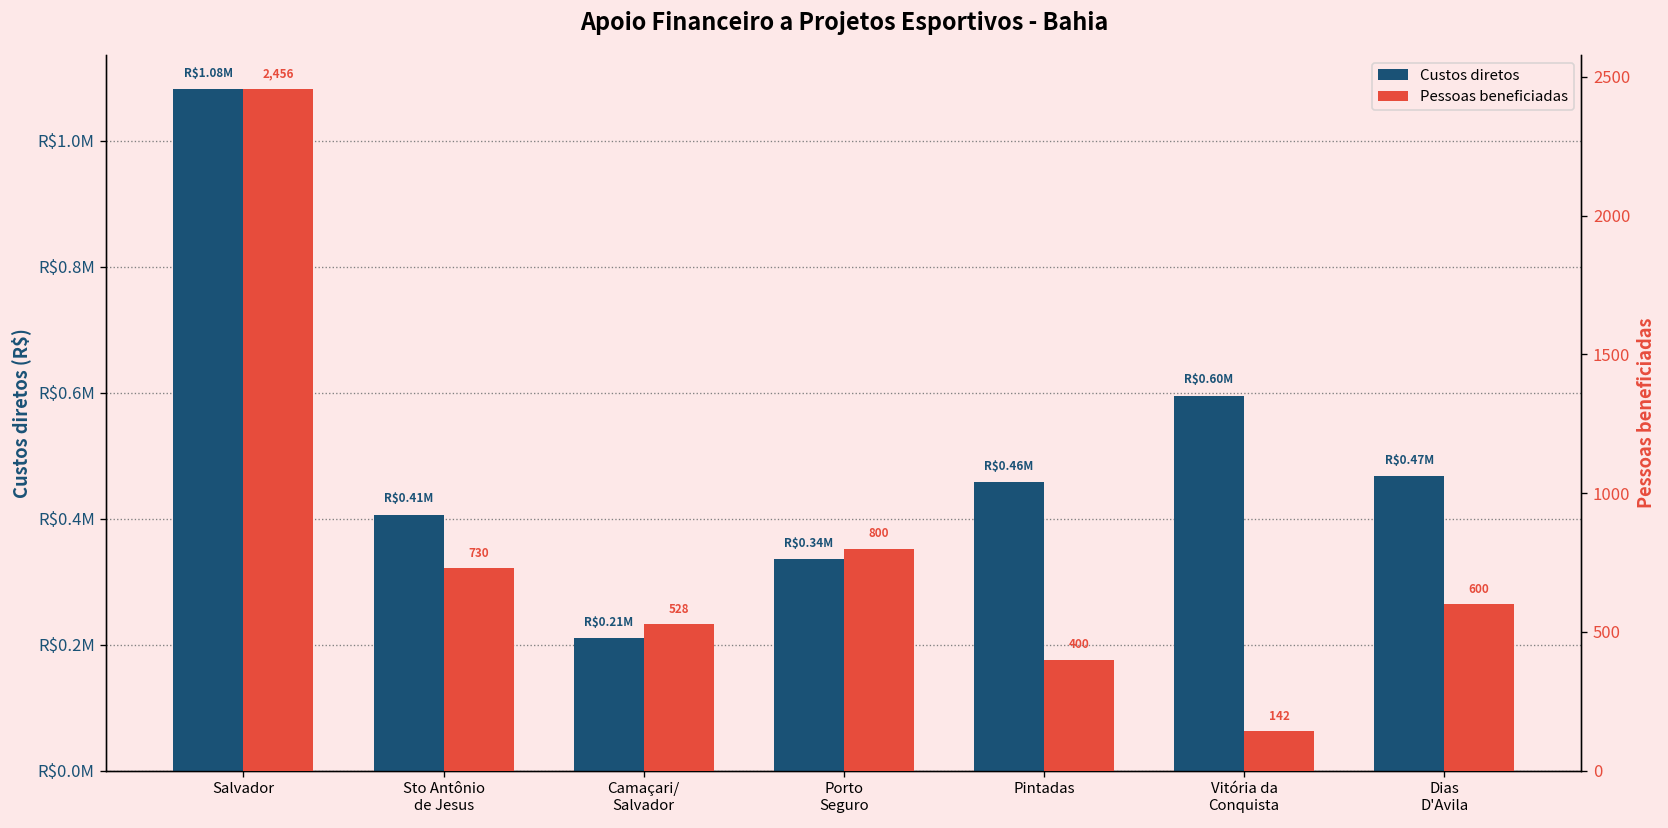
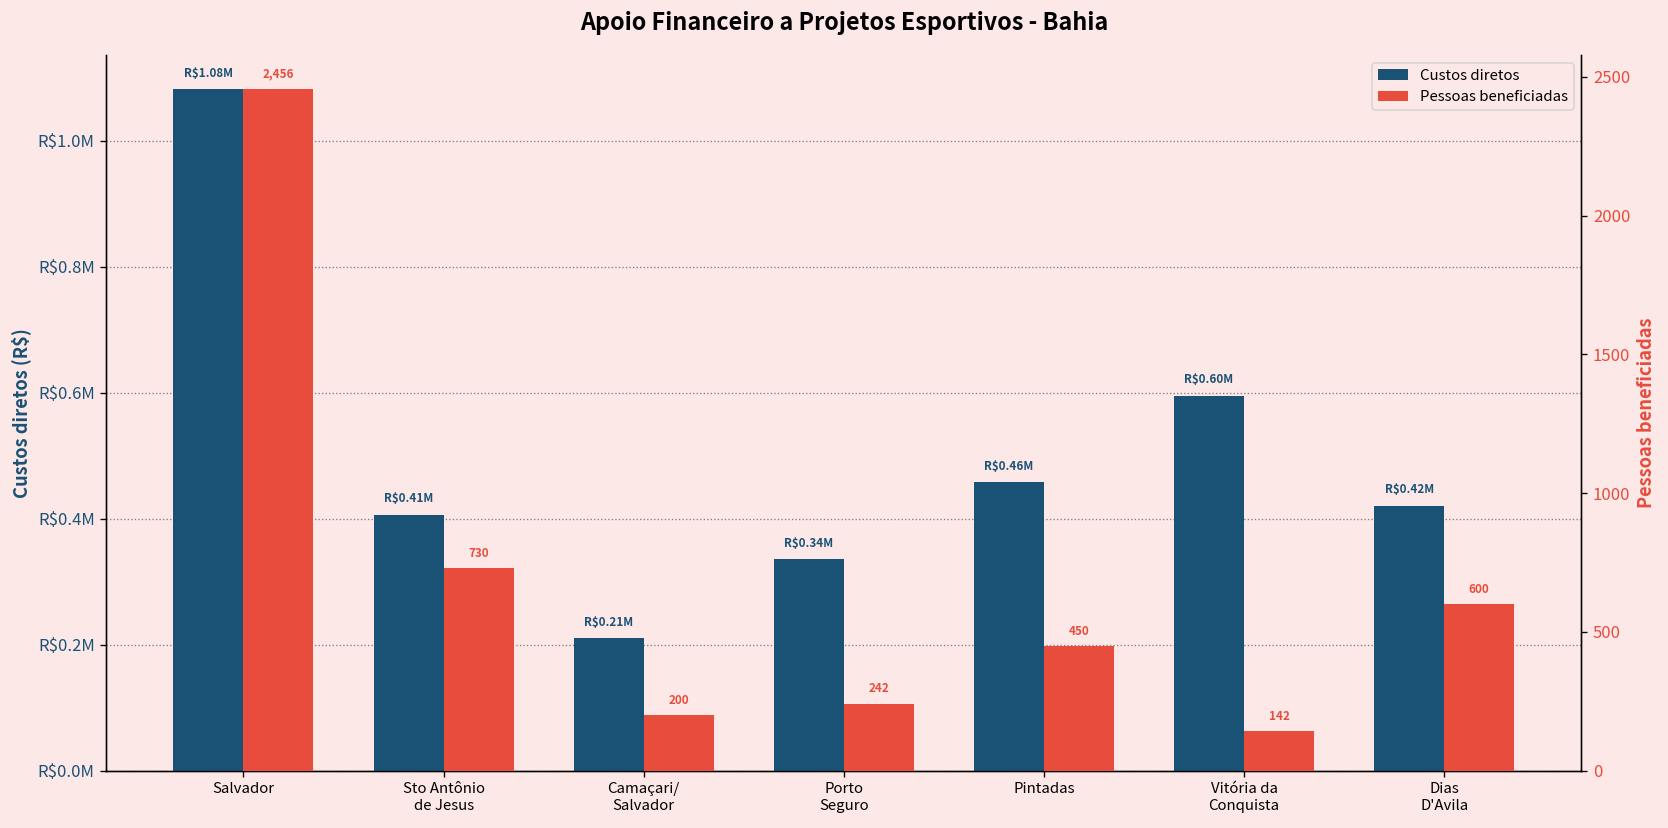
Custos diretos, Dias D'Avila: $0.47M -> $0.42M
Pessoas beneficiadas, Camaçari/ Salvador: 528 -> 200
Pessoas beneficiadas, Porto Seguro: 800 -> 242
Pessoas beneficiadas, Pintadas: 400 -> 450
